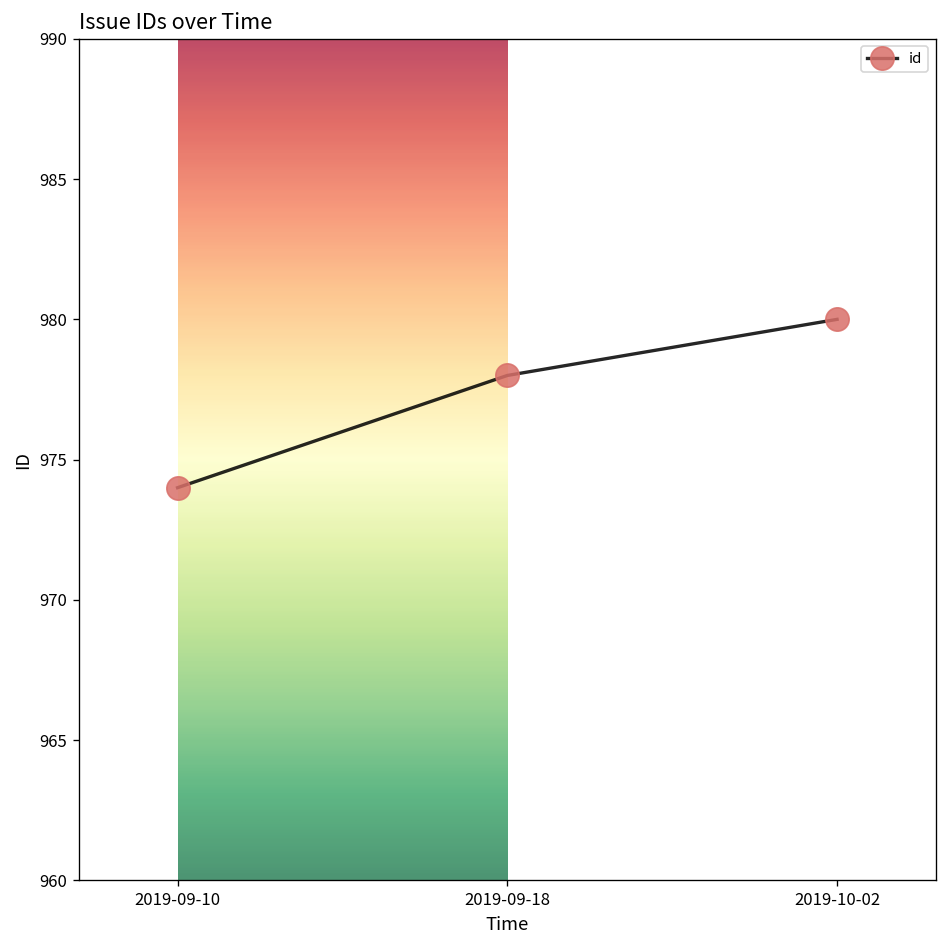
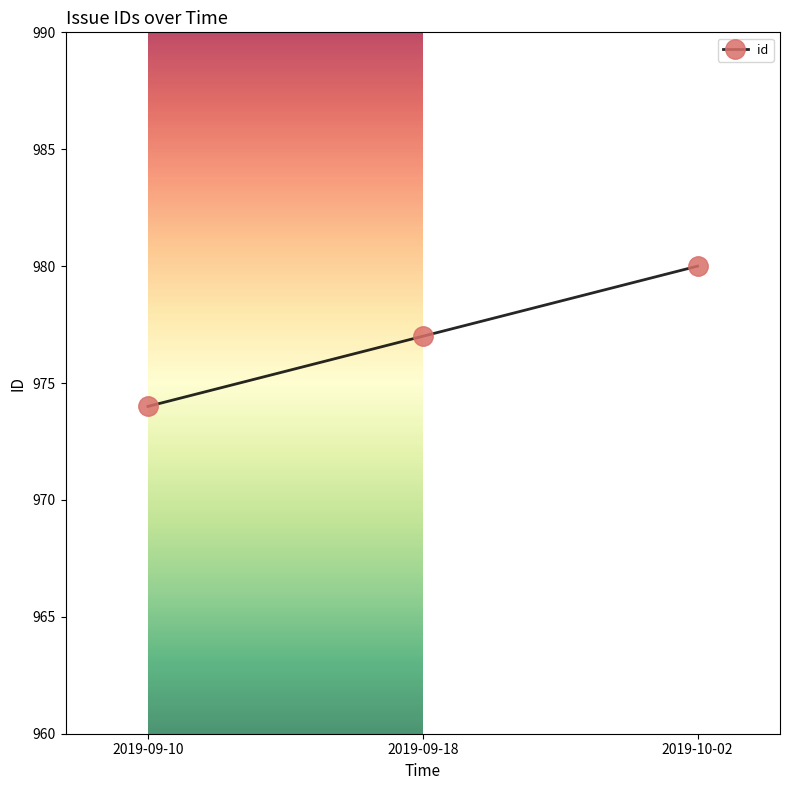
2019-09-18: 978 -> 977
